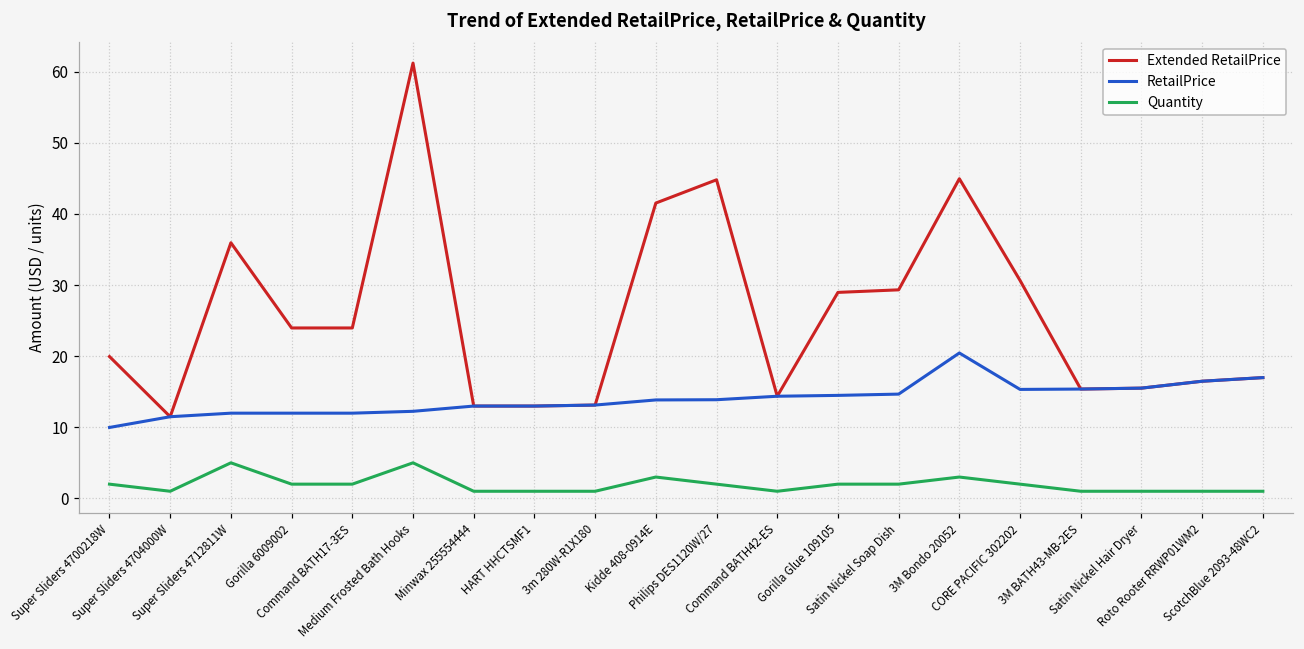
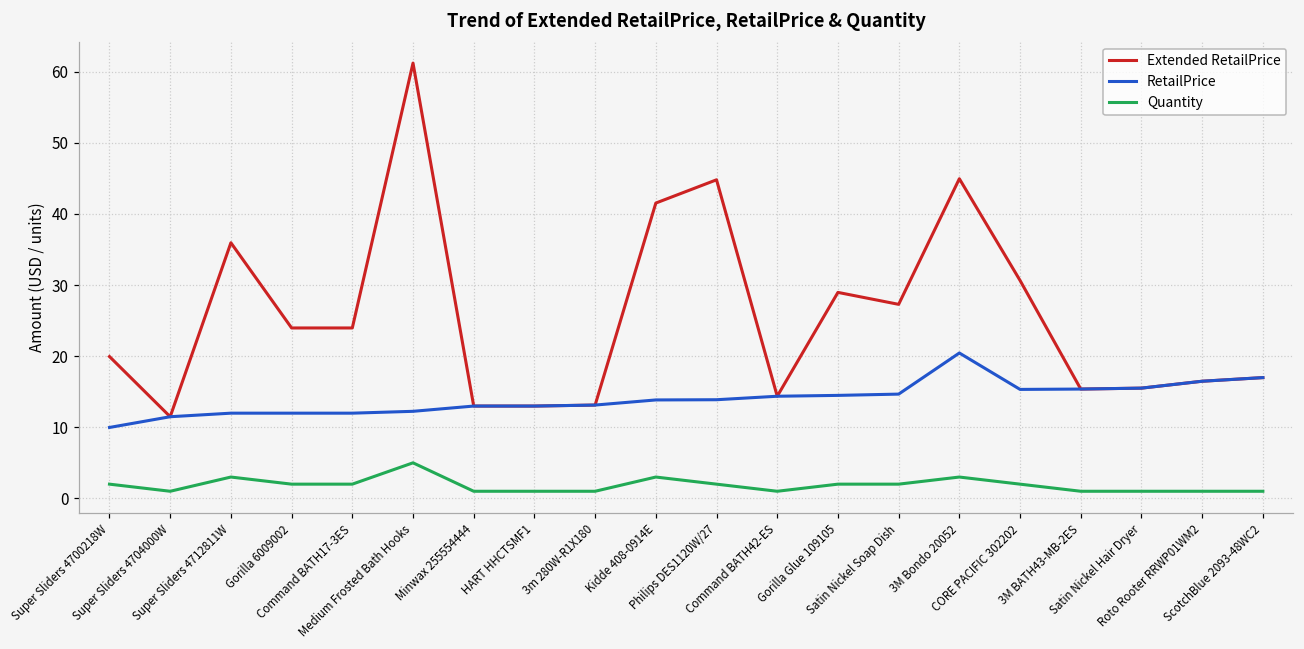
Quantity, Super Sliders 4712811W: 5 -> 3
Extended RetailPrice, Satin Nickel Soap Dish: 29 -> 27
